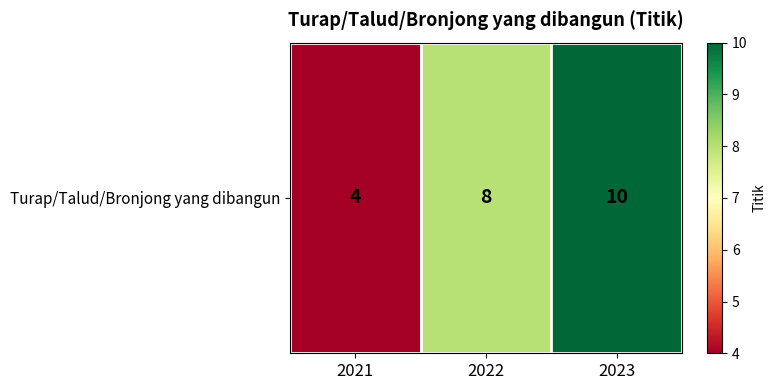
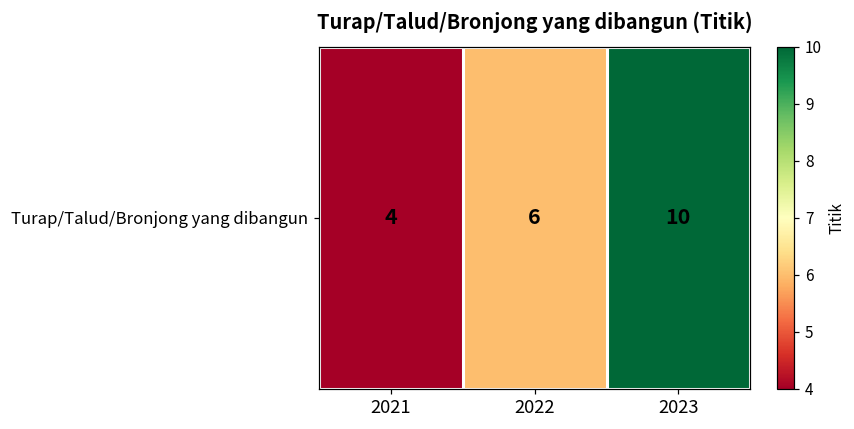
Turap/Talud/Bronjong yang dibangun, 2022: 8 -> 6
